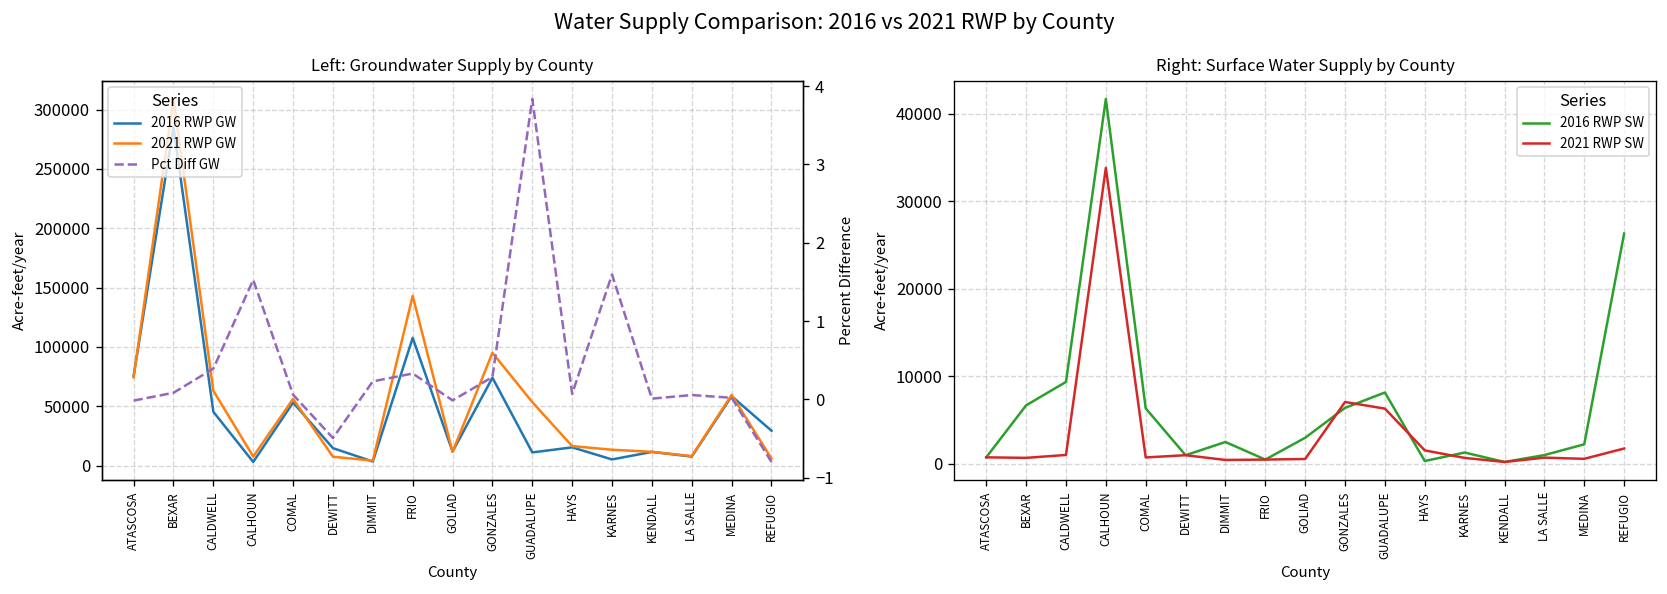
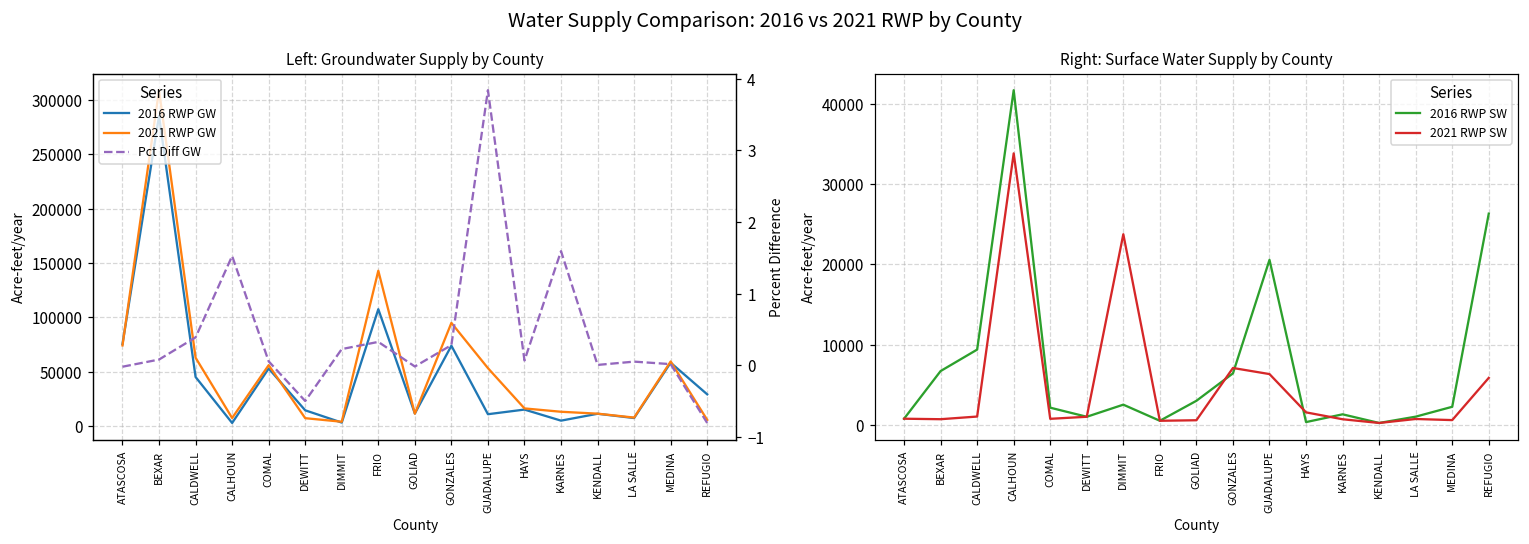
Right: Surface Water Supply by County, 2016 RWP SW, COMAL: 6000 -> 2000
Right: Surface Water Supply by County, 2021 RWP SW, DIMMIT: 0 -> 24000
Right: Surface Water Supply by County, 2016 RWP SW, GUADALUPE: 8000 -> 21000
Right: Surface Water Supply by County, 2021 RWP SW, REFUGIO: 2000 -> 6000
